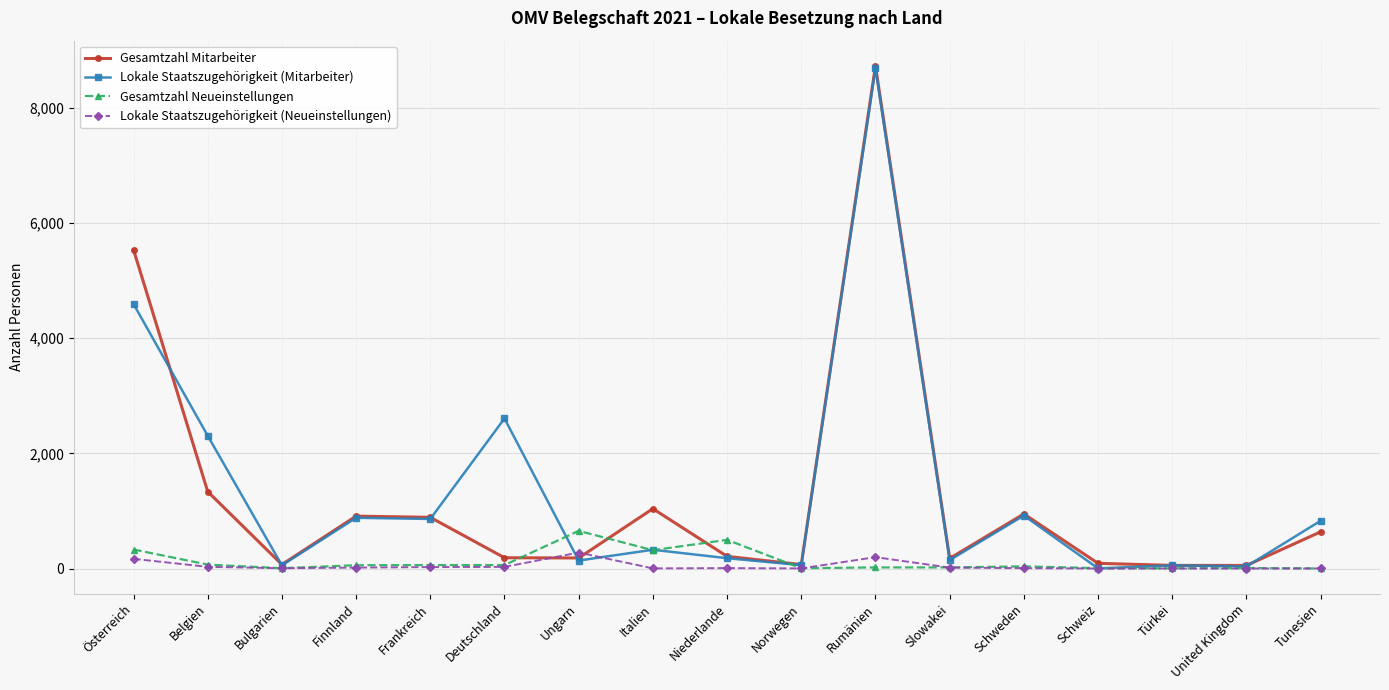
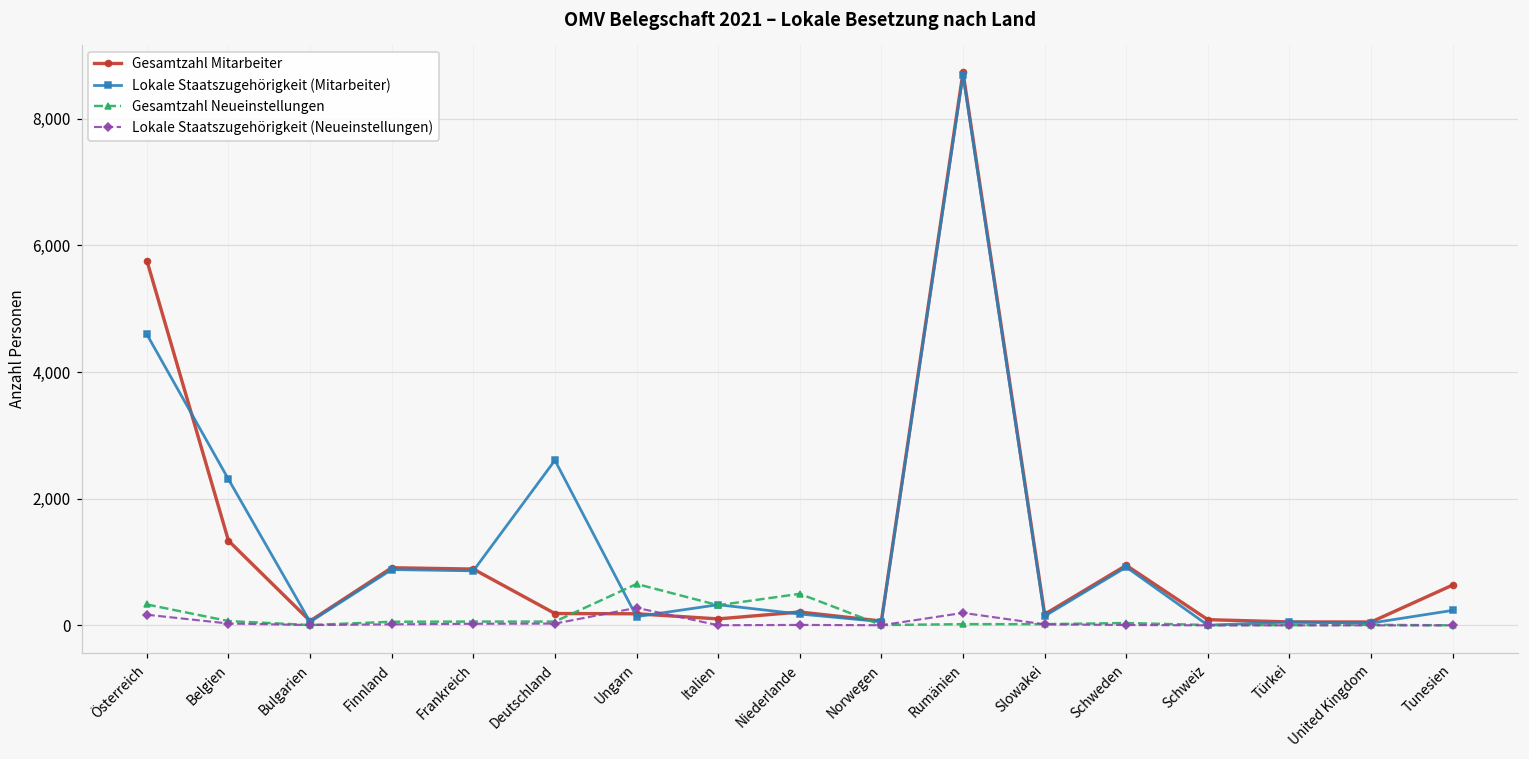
Gesamtzahl Mitarbeiter, Österreich: 5,500 -> 5,800
Gesamtzahl Mitarbeiter, Italien: 1,000 -> 100
Lokale Staatszugehörigkeit (Mitarbeiter), Tunesien: 800 -> 200
